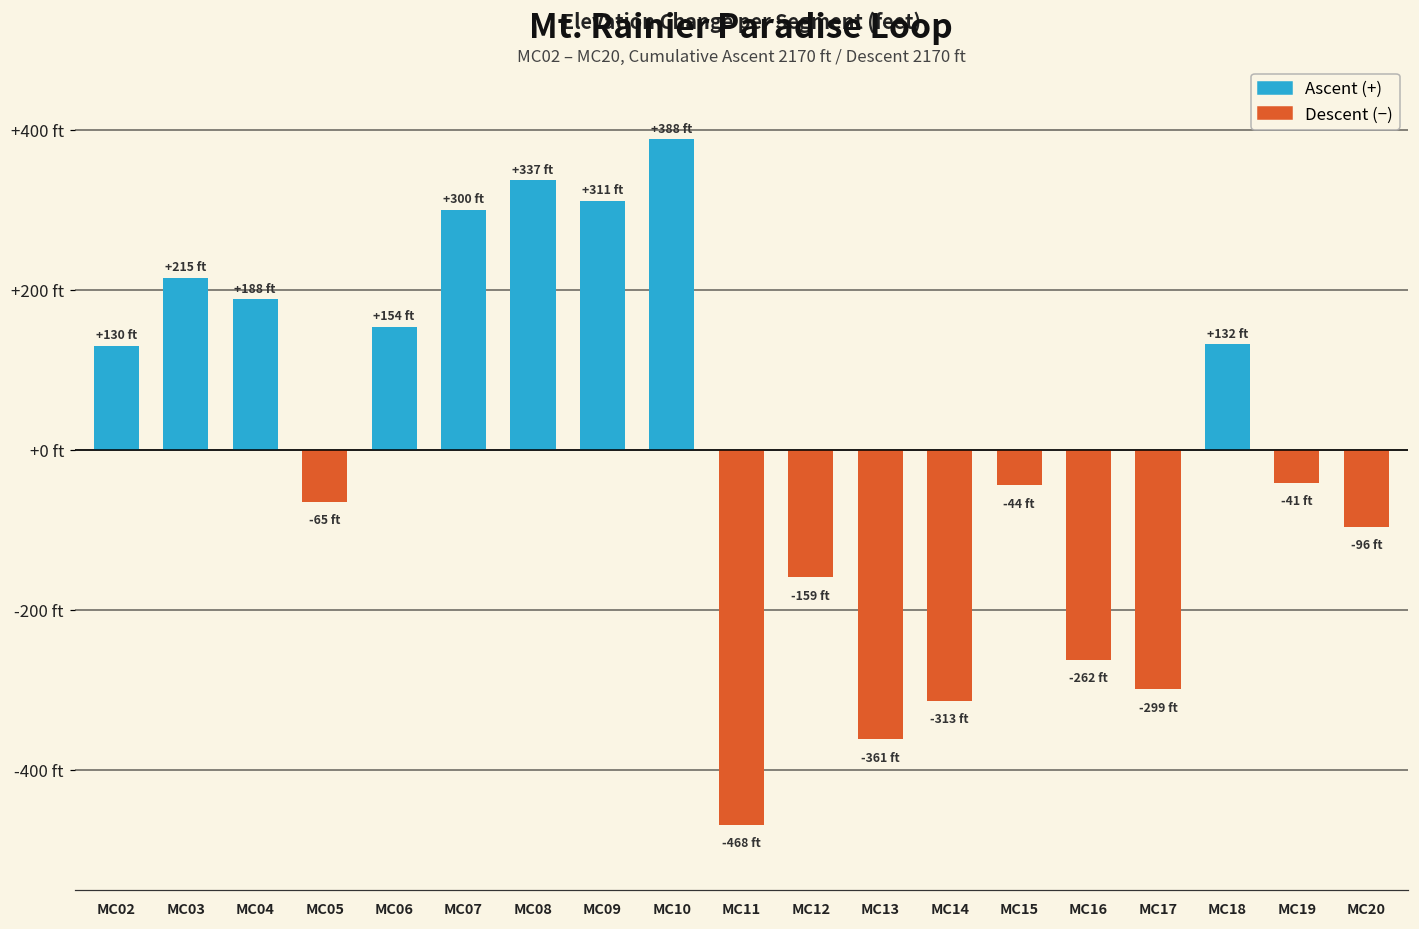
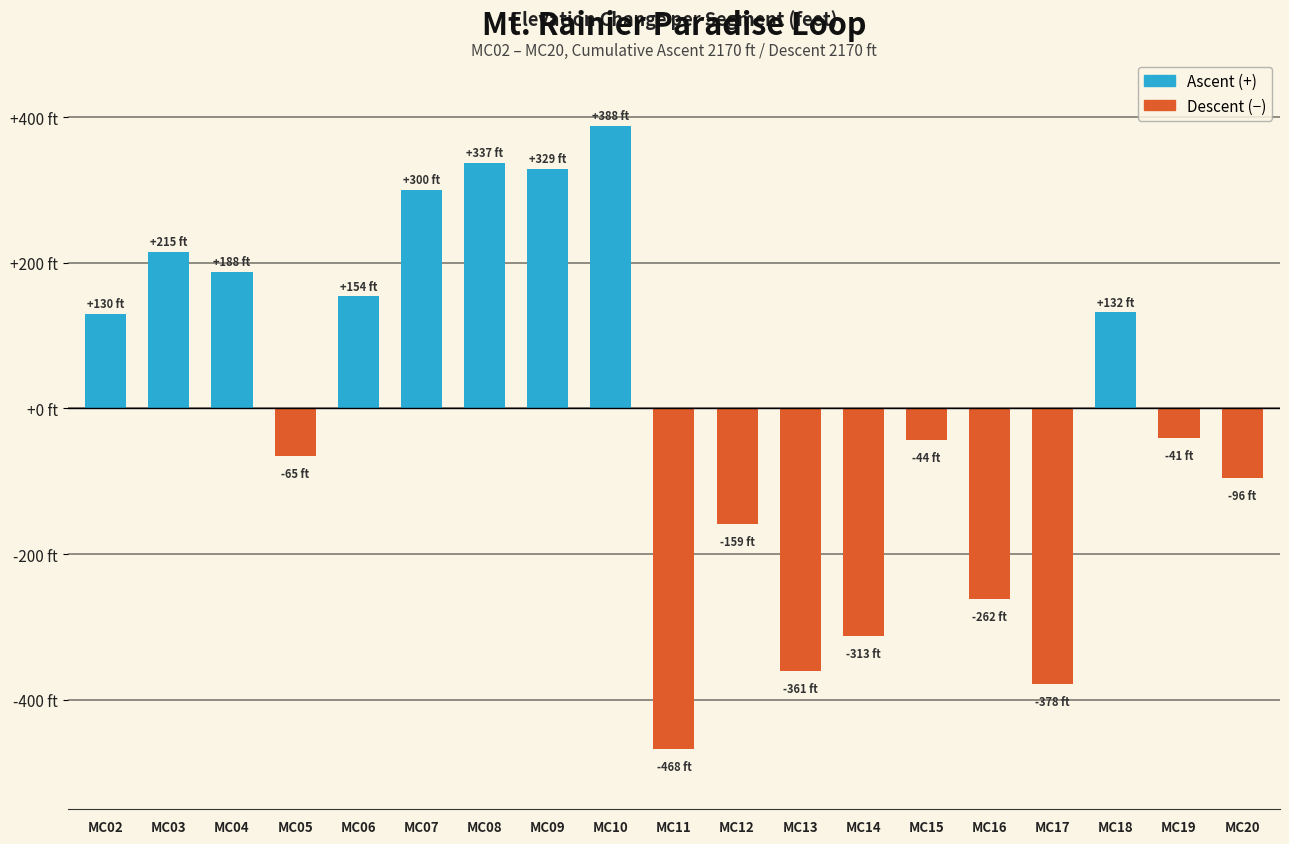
MC09: +311 -> +329
MC17: -299 -> -378
